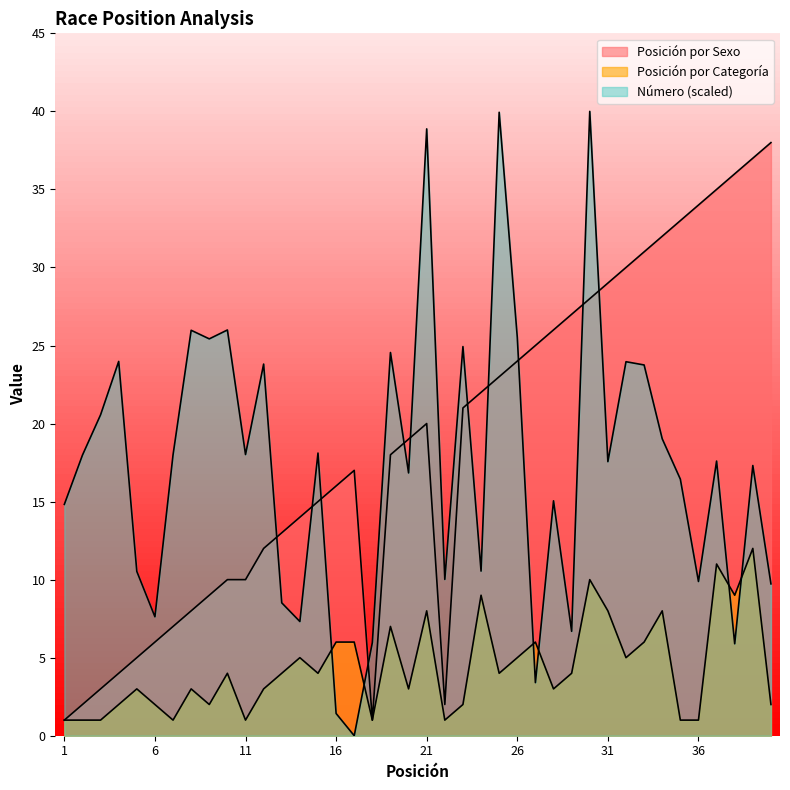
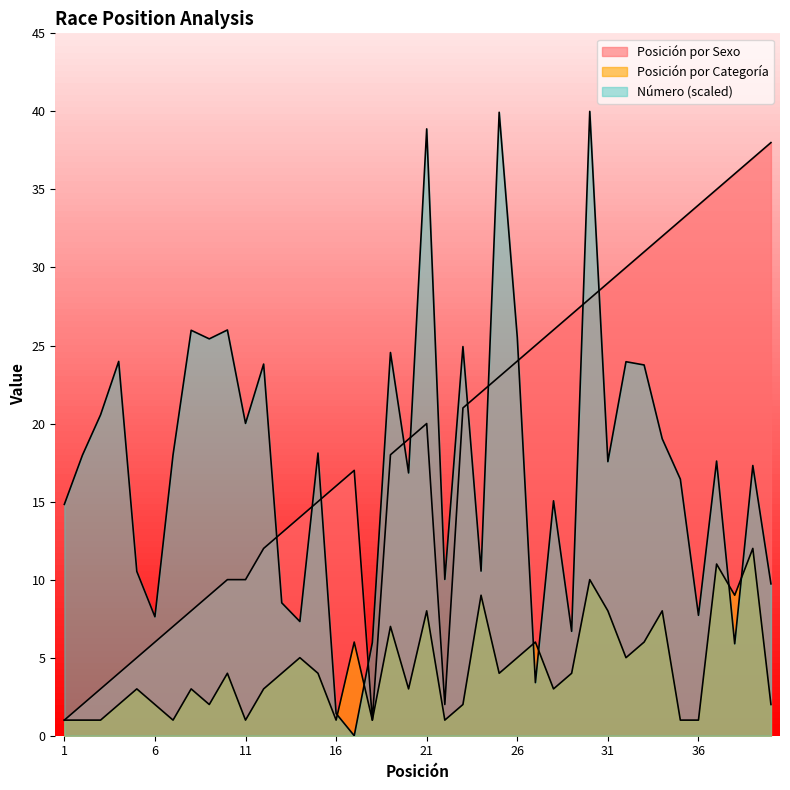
Número (scaled), 11: 18.0 -> 20.0
Posición por Categoría, 16: 6 -> 1
Número (scaled), 36: 9.9 -> 7.7
